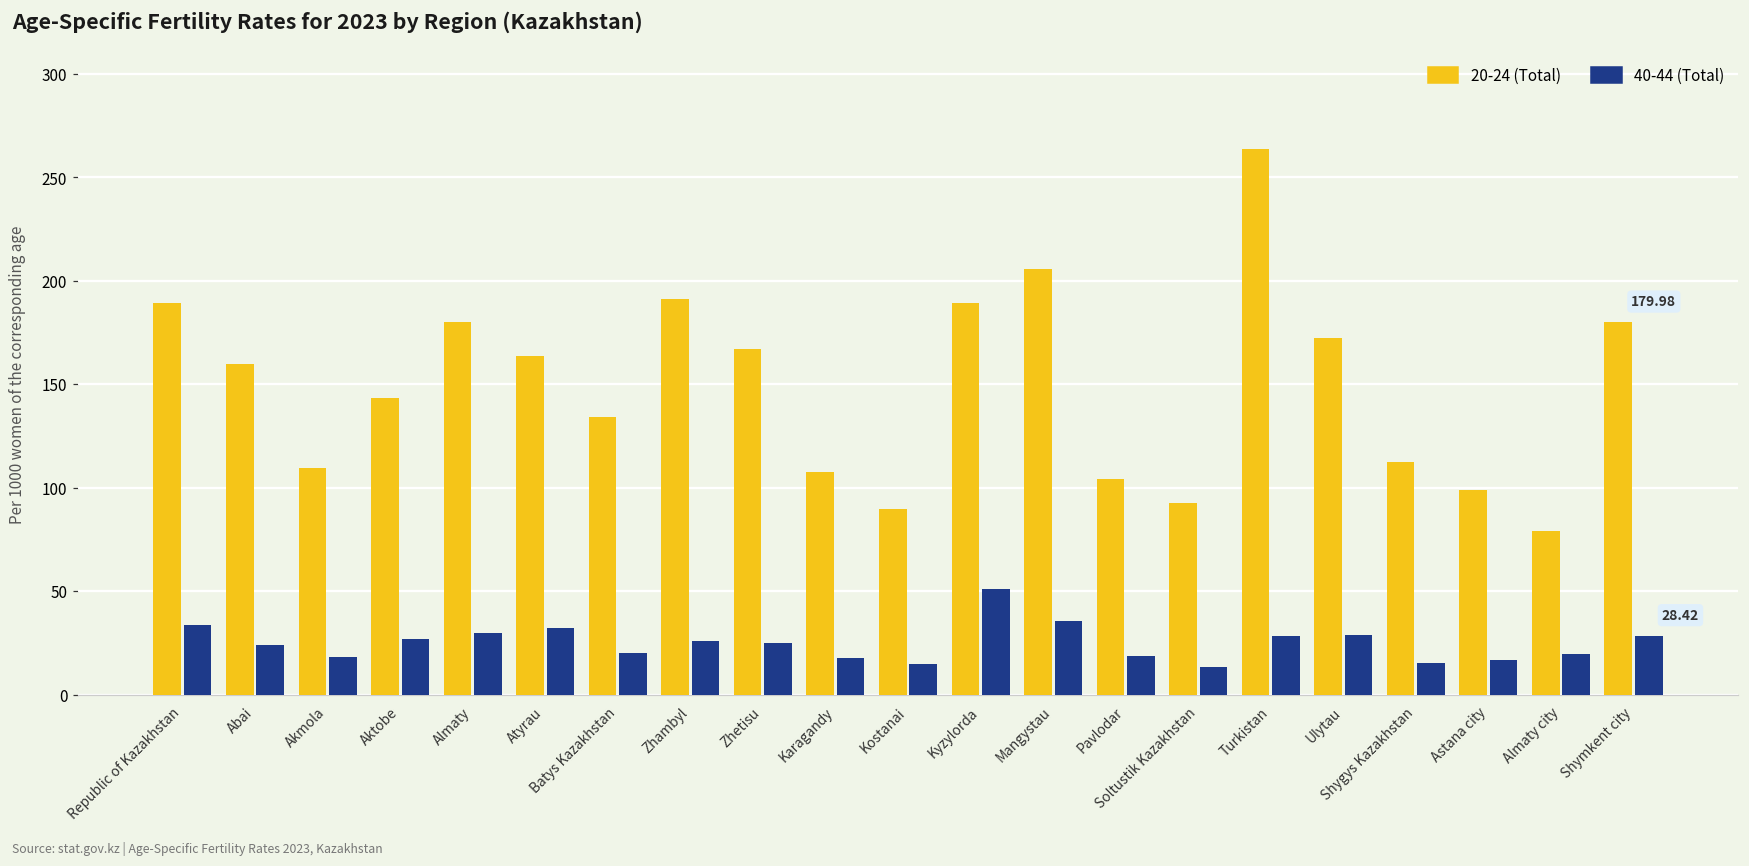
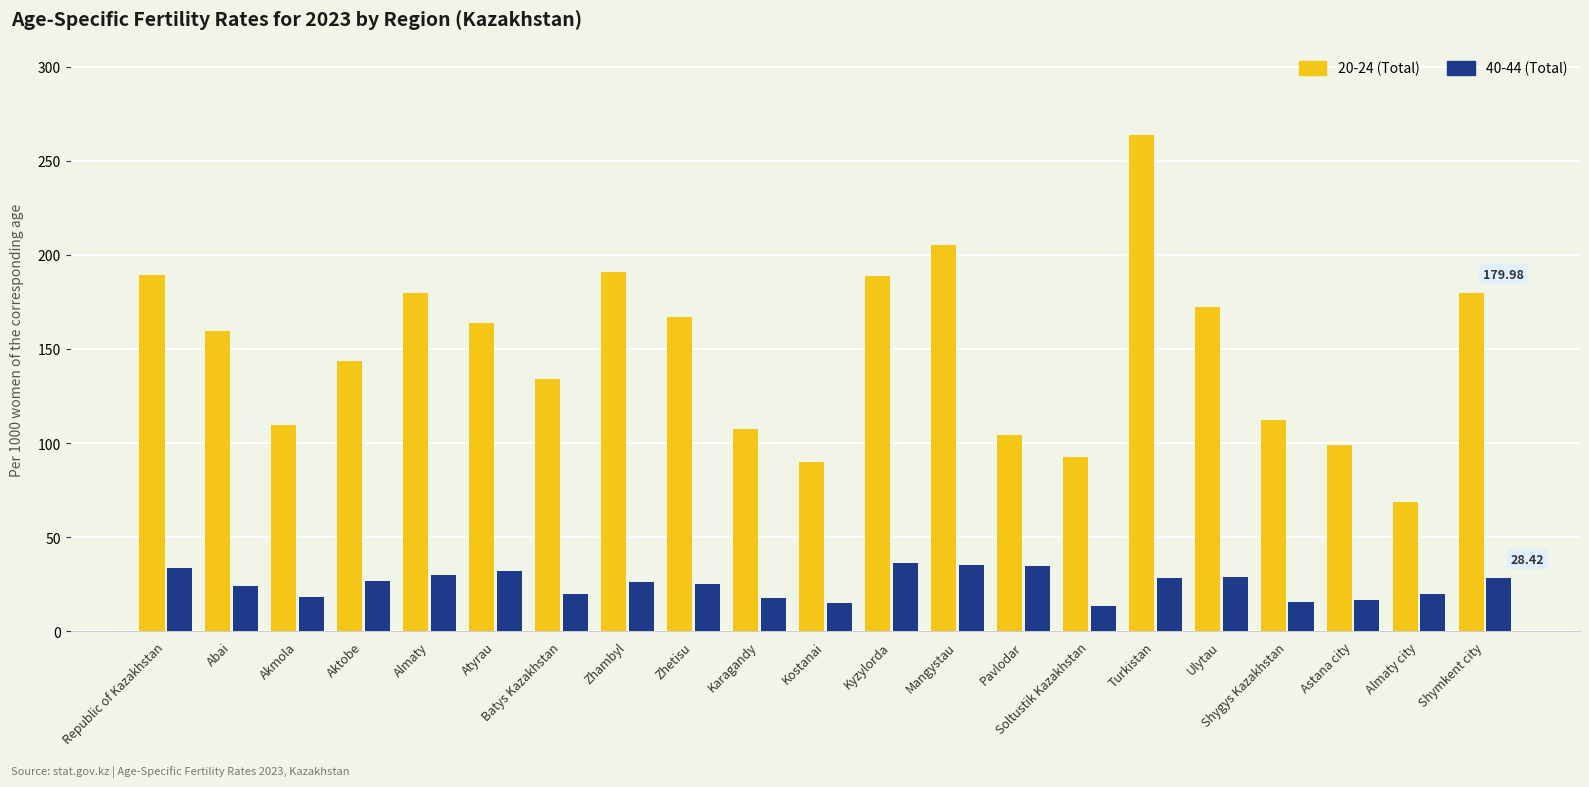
40-44 (Total), Kyzylorda: 51 -> 36
40-44 (Total), Pavlodar: 19 -> 35
20-24 (Total), Almaty city: 79 -> 69
